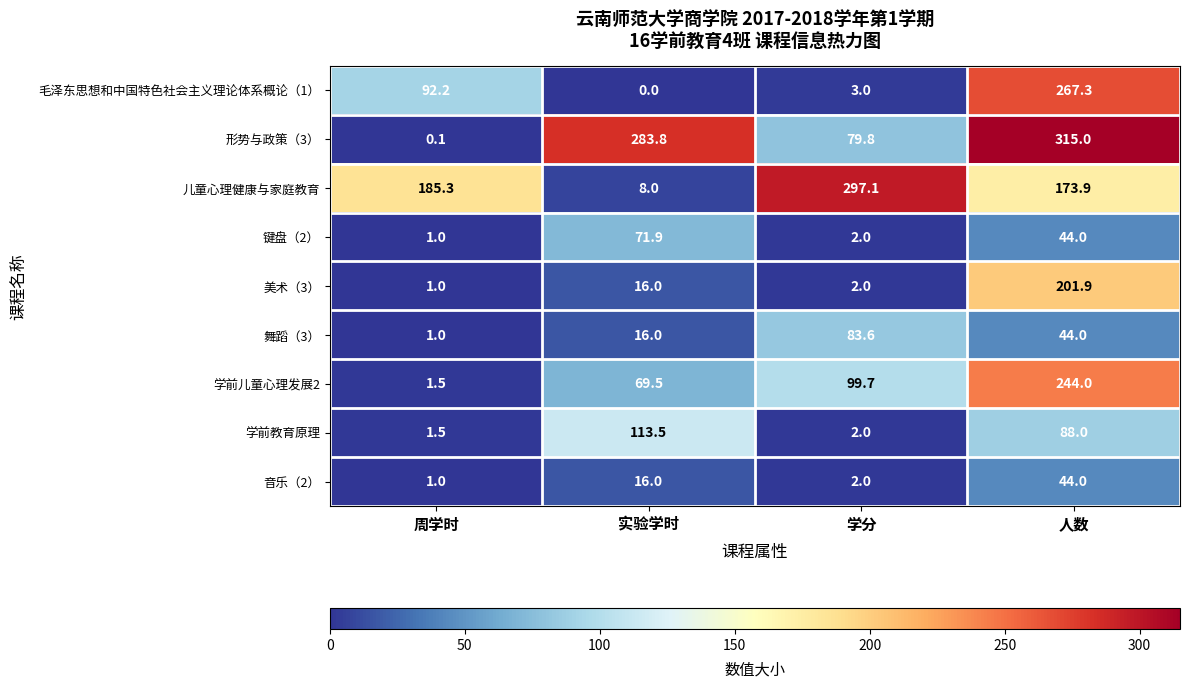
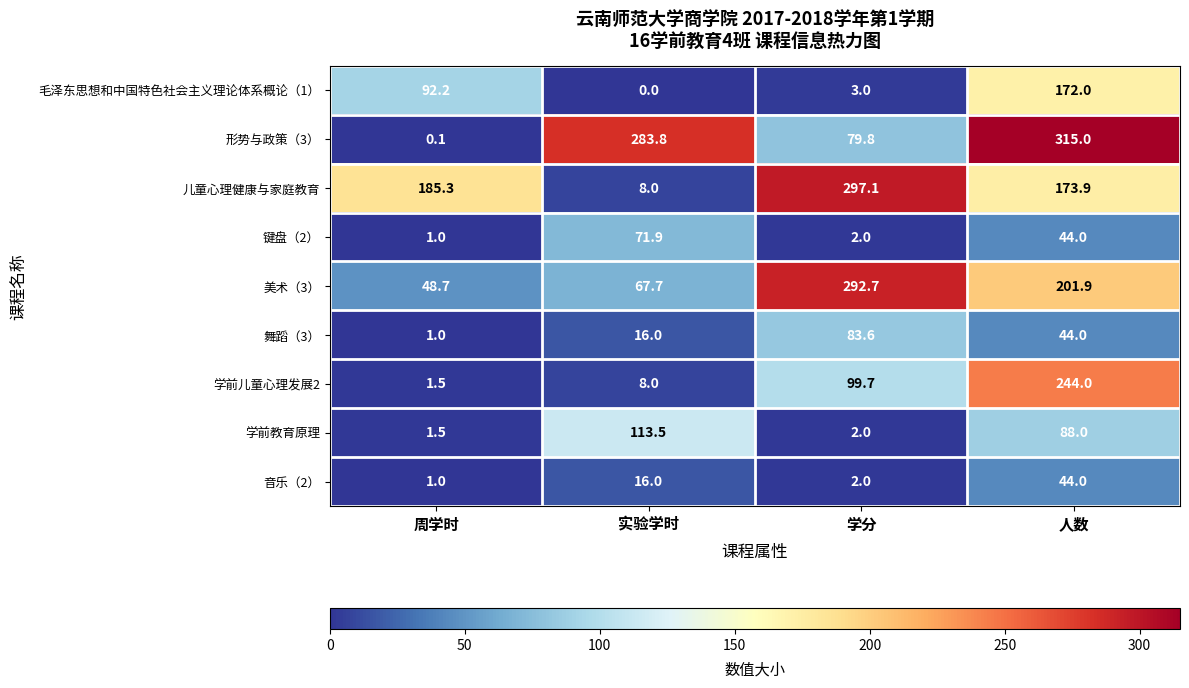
毛泽东思想和中国特色社会主义理论体系概论（1）, 人数: 267.3 -> 172.0
美术（3）, 周学时: 1.0 -> 48.7
美术（3）, 实验学时: 16.0 -> 67.7
美术（3）, 学分: 2.0 -> 292.7
学前儿童心理发展2, 实验学时: 69.5 -> 8.0
